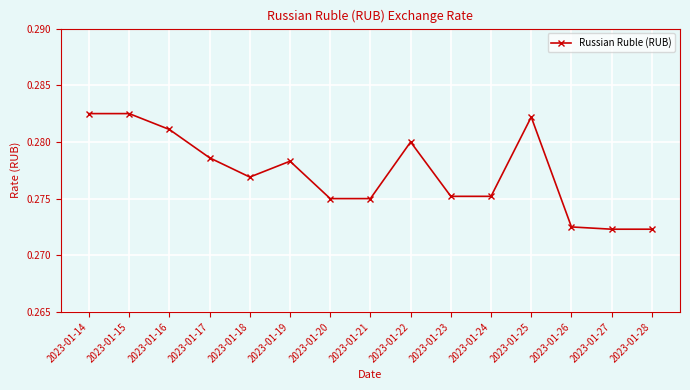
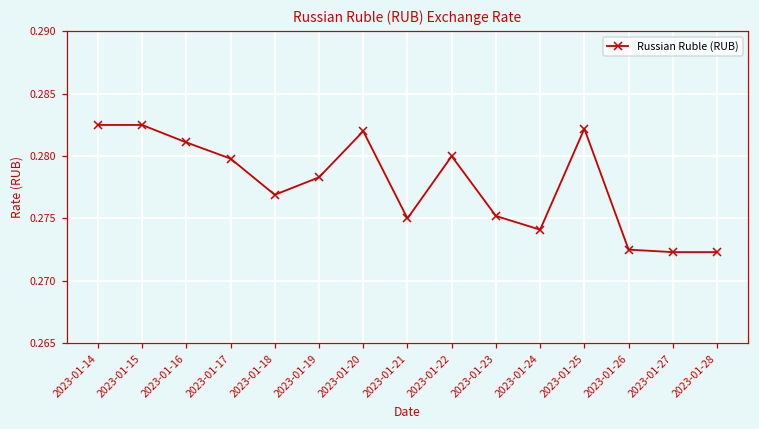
2023-01-17: 0.2786 -> 0.2798
2023-01-20: 0.275 -> 0.282
2023-01-24: 0.2752 -> 0.2741
